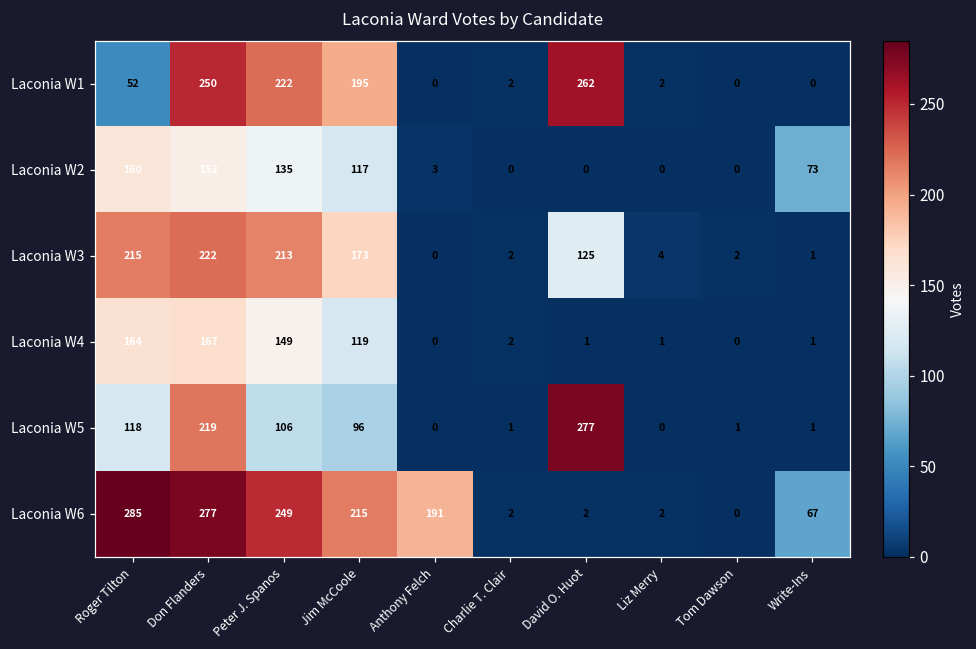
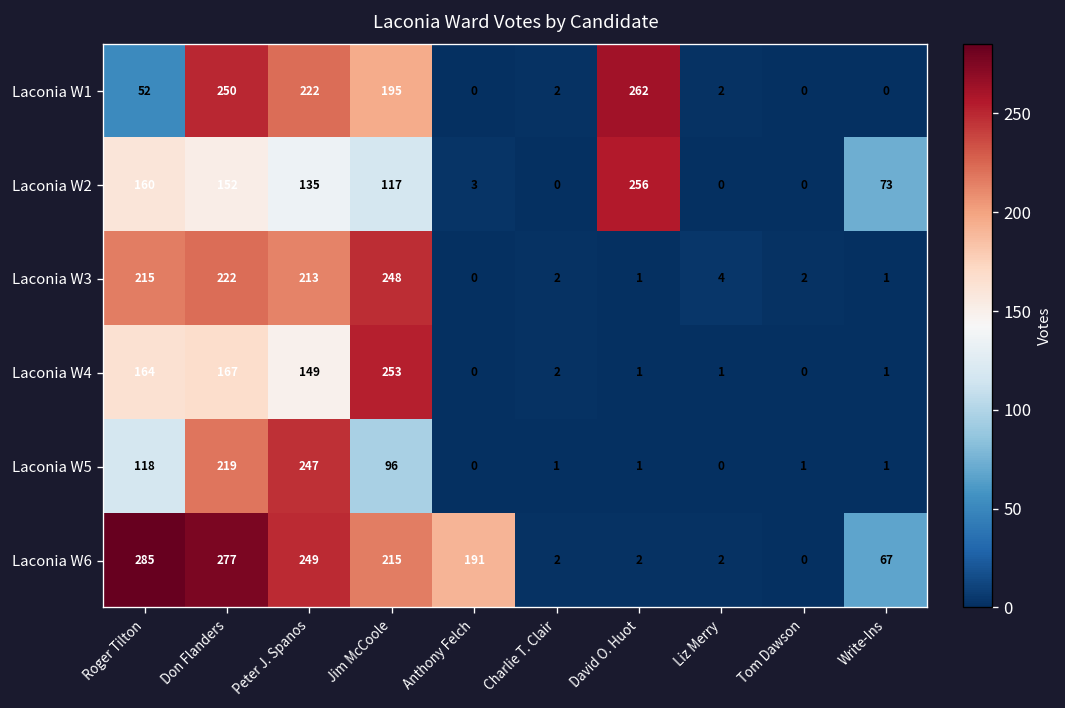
Laconia W2, David O. Huot: 0 -> 256
Laconia W3, Jim McCoole: 173 -> 248
Laconia W3, David O. Huot: 125 -> 1
Laconia W4, Jim McCoole: 119 -> 253
Laconia W5, Peter J. Spanos: 106 -> 247
Laconia W5, David O. Huot: 277 -> 1
